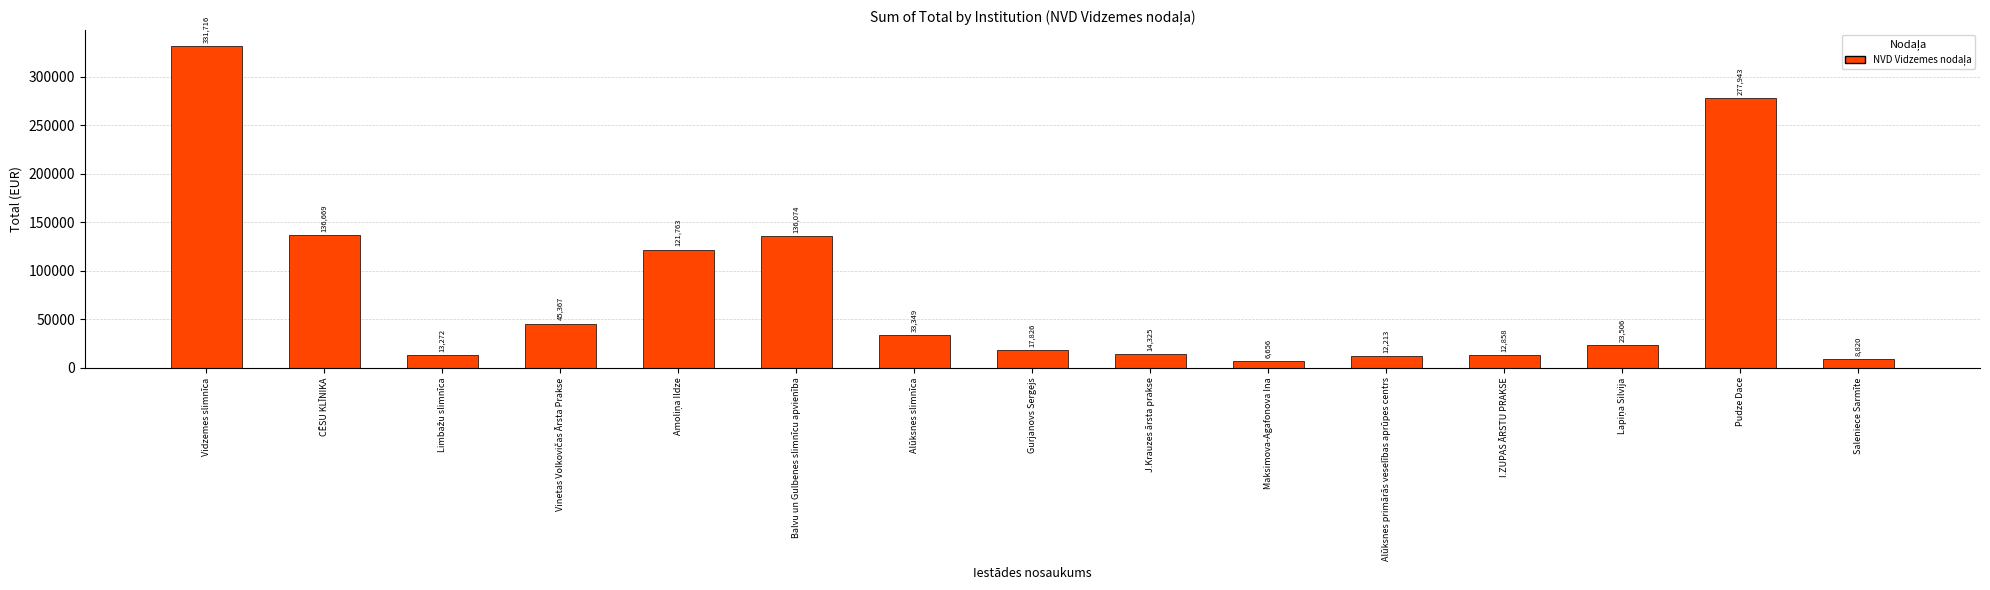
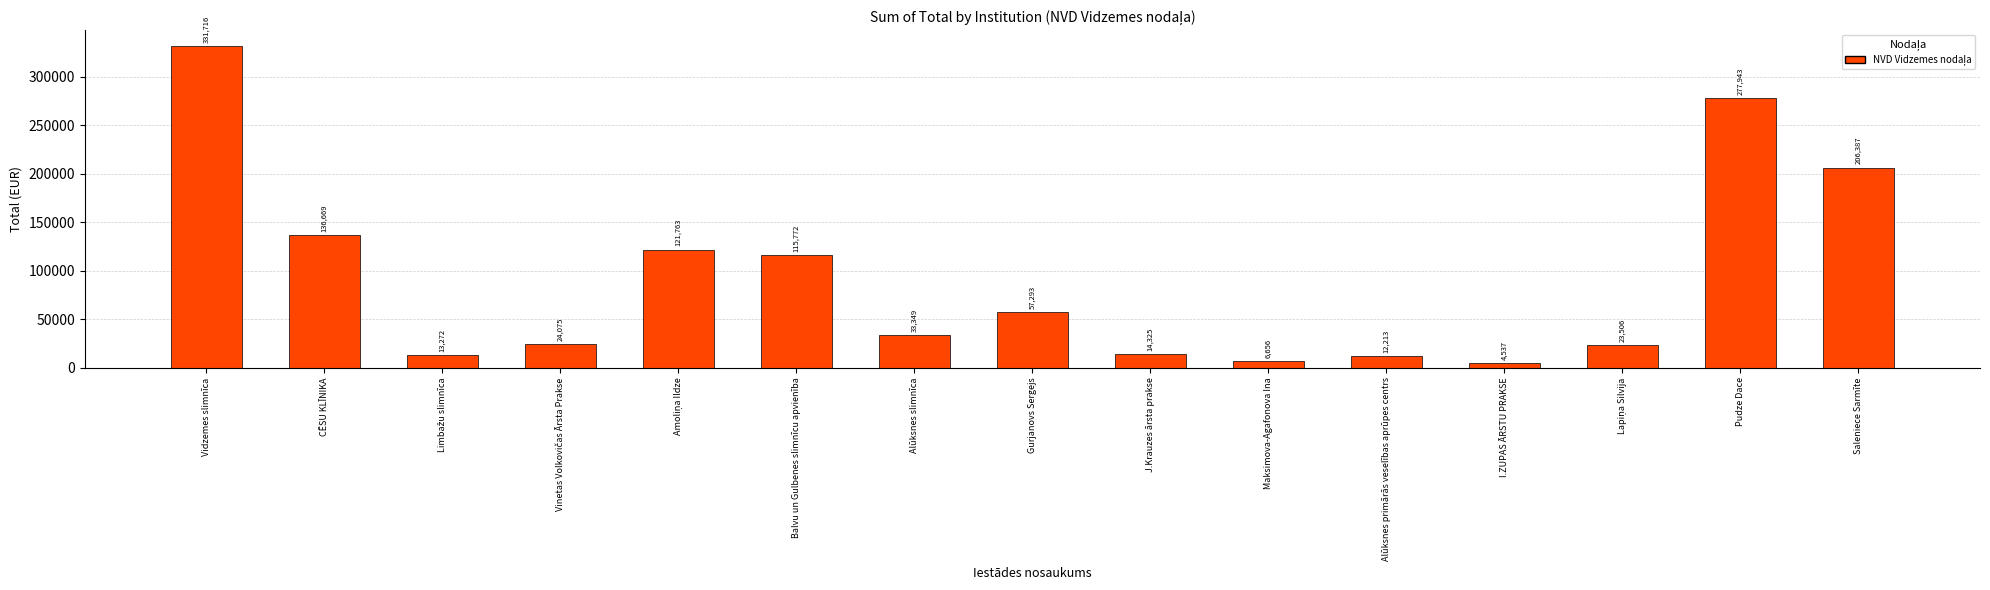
Vinetas Volkovičas Ārsta Prakse: 45,367 -> 24,075
Balvu un Gulbenes slimnīcu apvienība: 136,074 -> 115,772
Gurjanovs Sergejs: 17,826 -> 57,293
I.ZUPAS ĀRSTU PRAKSE: 12,858 -> 4,537
Saleniece Sarmīte: 8,820 -> 206,387
